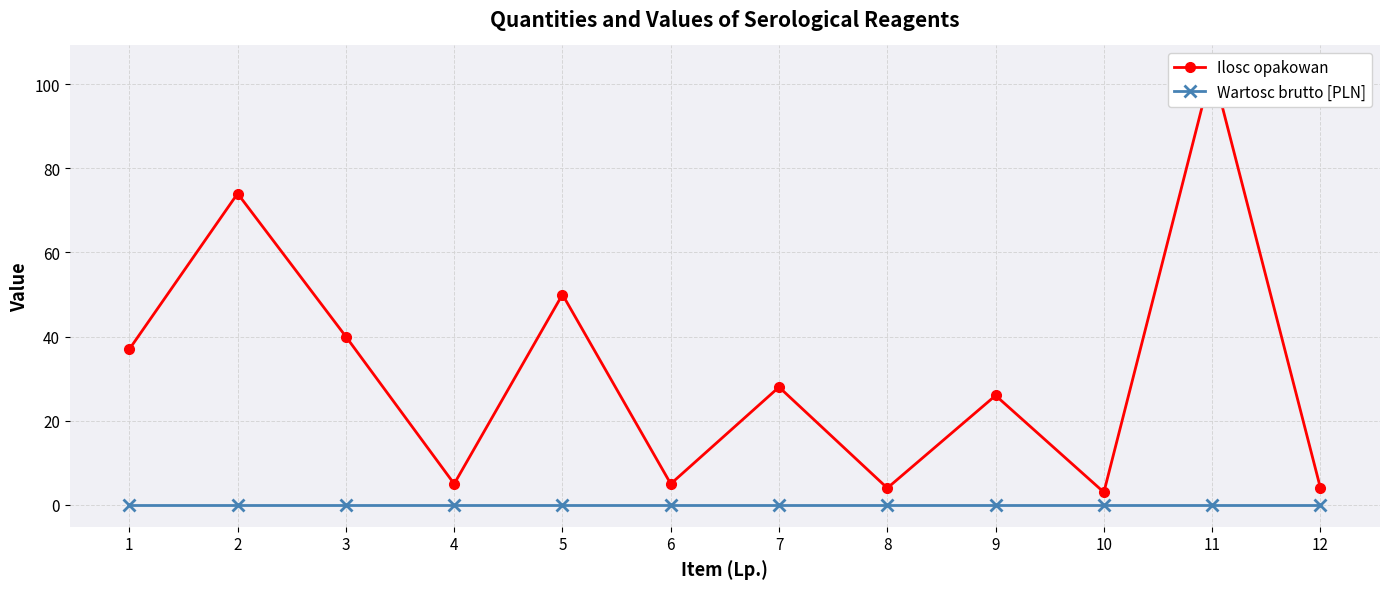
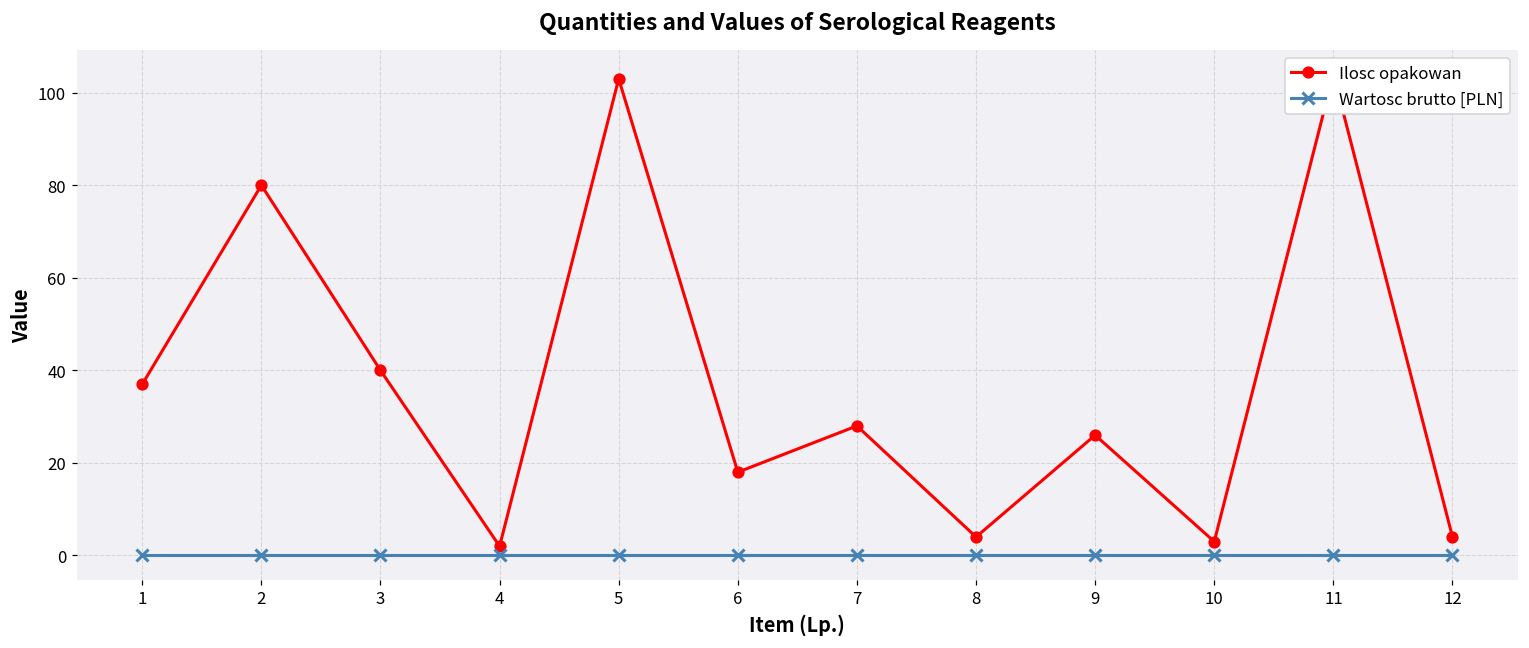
Ilosc opakowan, 2: 74 -> 80
Ilosc opakowan, 4: 5 -> 2
Ilosc opakowan, 5: 50 -> 103
Ilosc opakowan, 6: 5 -> 18
